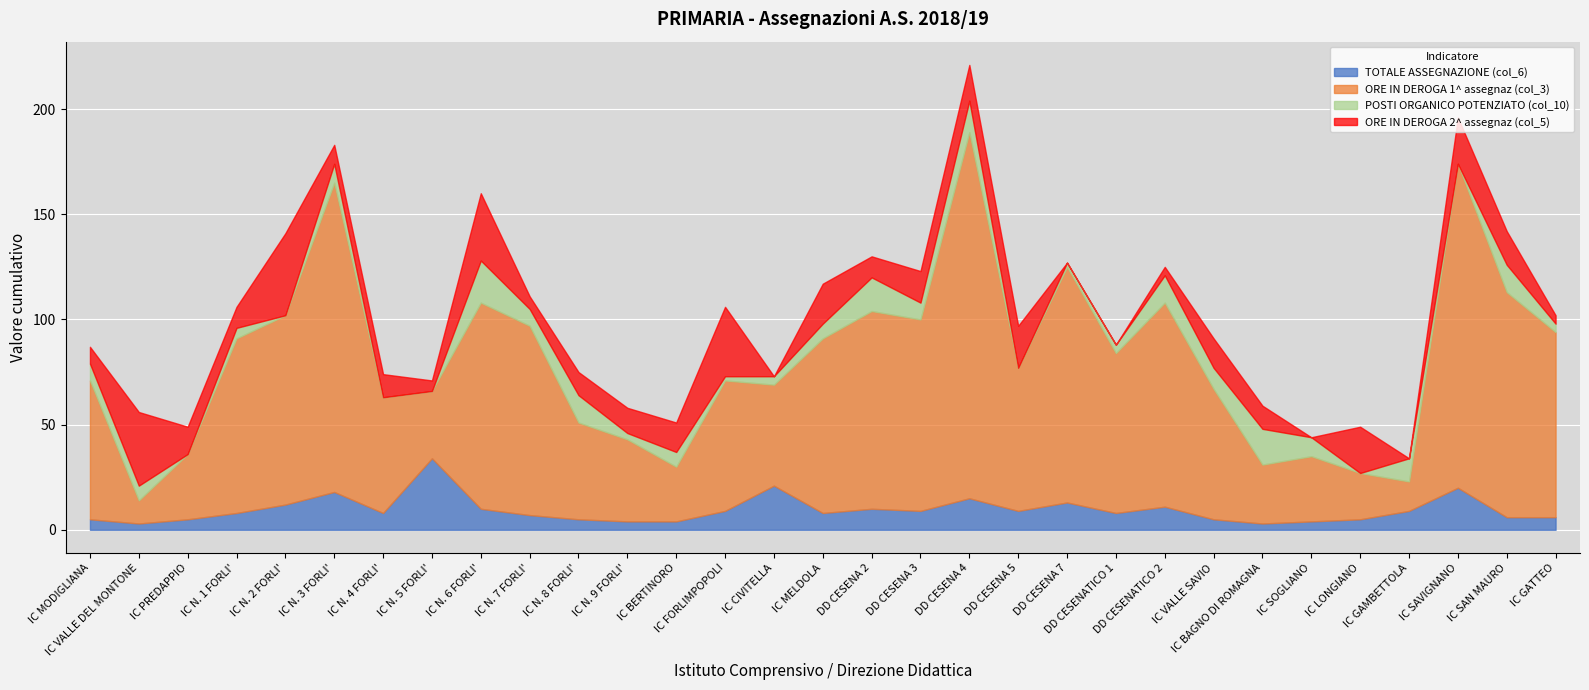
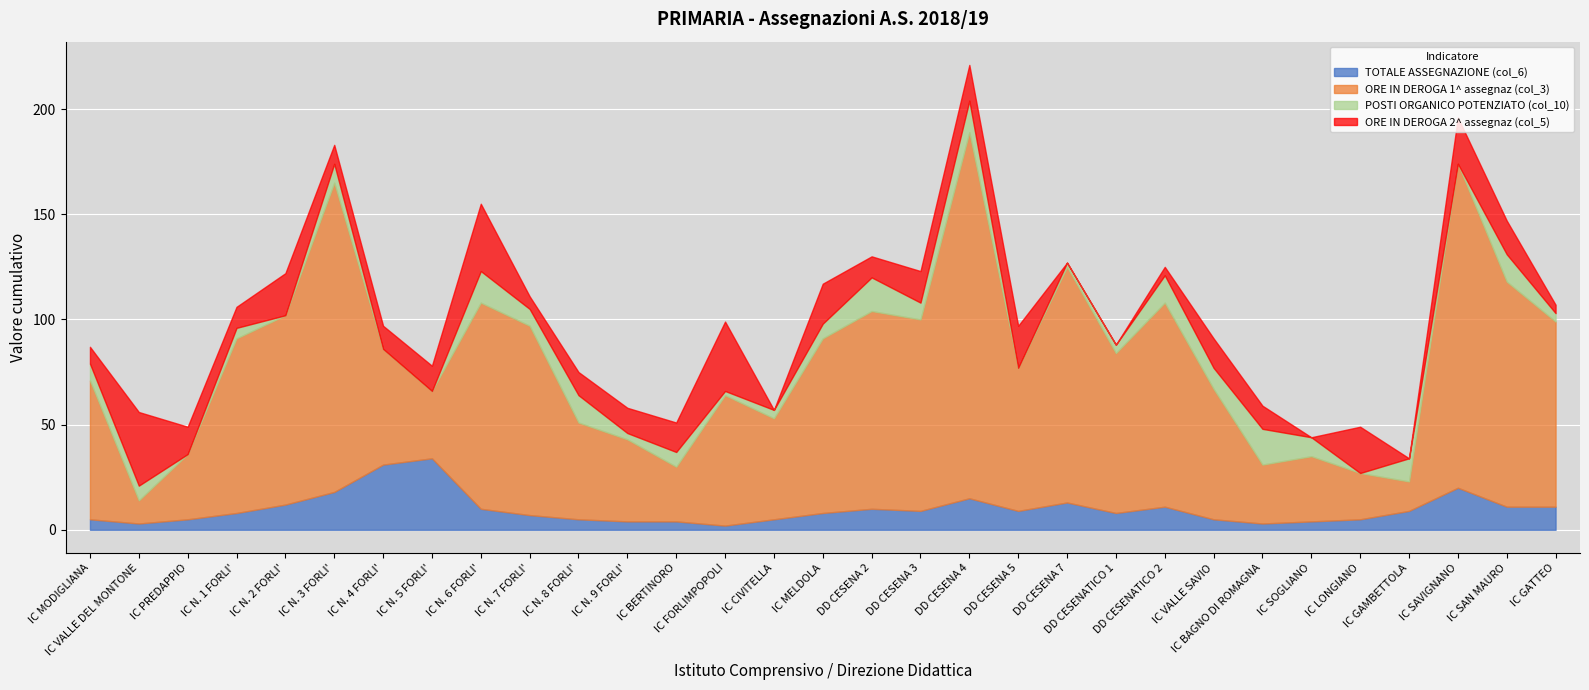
ORE IN DEROGA 2^ assegnaz (col_5), IC N. 2 FORLI': 39 -> 20
TOTALE ASSEGNAZIONE (col_6), IC N. 4 FORLI': 8 -> 31
ORE IN DEROGA 2^ assegnaz (col_5), IC N. 5 FORLI': 5 -> 12
POSTI ORGANICO POTENZIATO (col_10), IC N. 6 FORLI': 20 -> 15
TOTALE ASSEGNAZIONE (col_6), IC FORLIMPOPOLI: 9 -> 2
TOTALE ASSEGNAZIONE (col_6), IC CIVITELLA: 21 -> 5
TOTALE ASSEGNAZIONE (col_6), IC SAN MAURO: 6 -> 11
TOTALE ASSEGNAZIONE (col_6), IC GATTEO: 6 -> 11
